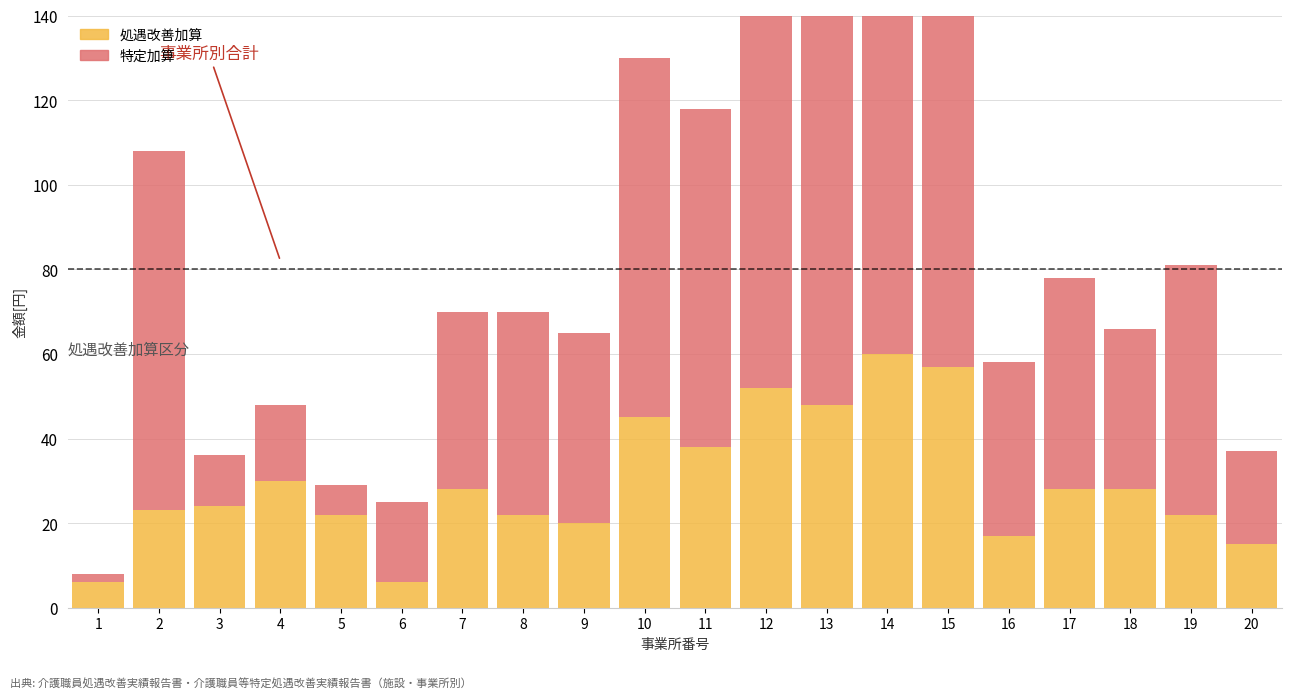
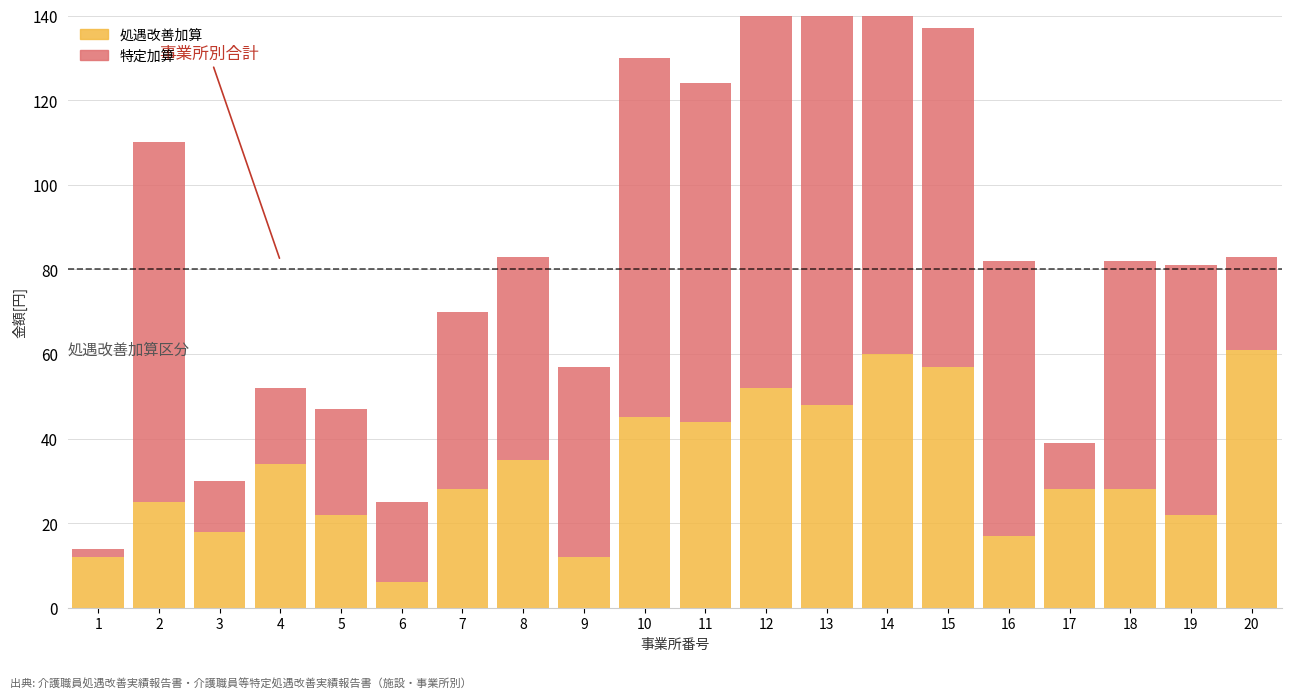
処遇改善加算, 1: 6 -> 12
処遇改善加算, 2: 23 -> 25
処遇改善加算, 3: 24 -> 18
処遇改善加算, 4: 30 -> 34
特定加算, 5: 7 -> 25
処遇改善加算, 8: 22 -> 35
処遇改善加算, 9: 20 -> 12
処遇改善加算, 11: 38 -> 44
特定加算, 15: 83 -> 80
特定加算, 16: 41 -> 65
特定加算, 17: 50 -> 11
特定加算, 18: 38 -> 54
処遇改善加算, 20: 15 -> 61
